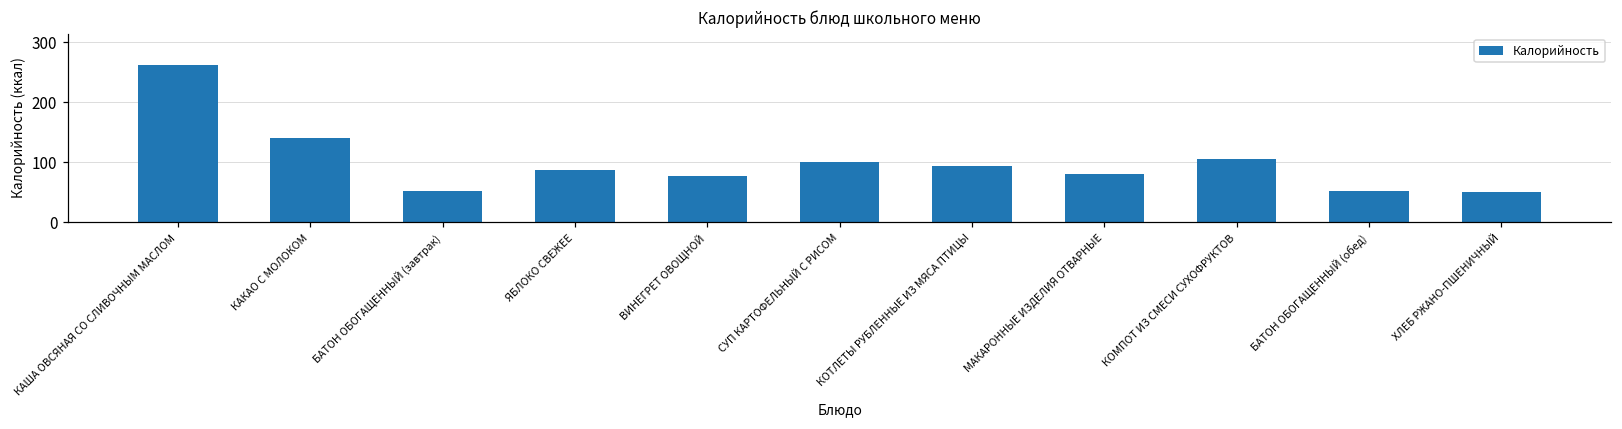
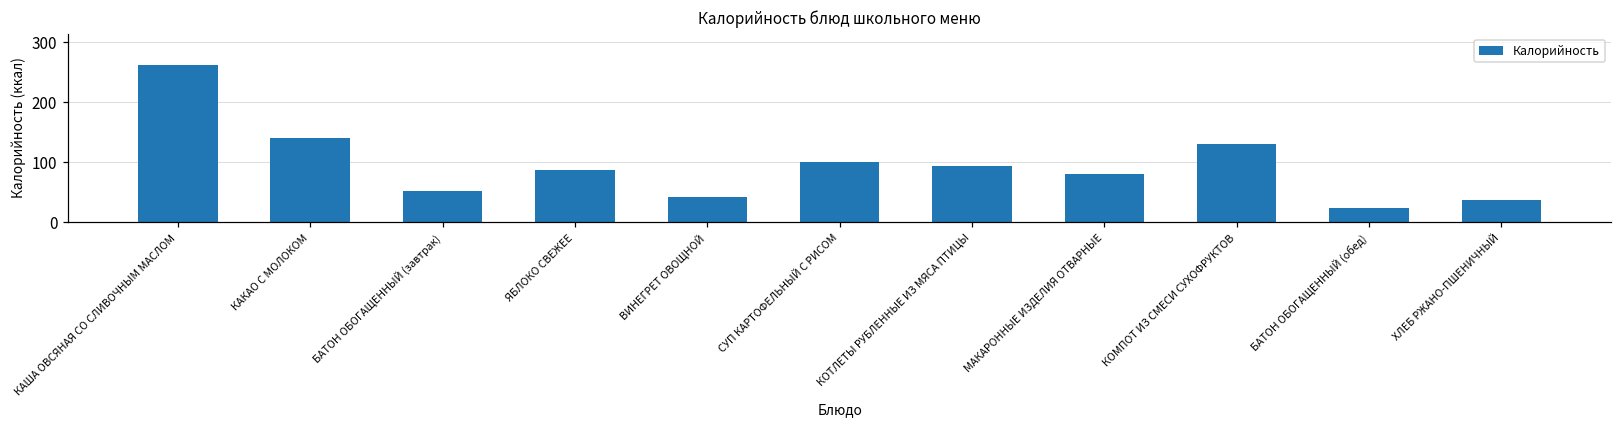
ВИНЕГРЕТ ОВОЩНОЙ: 80 -> 40
КОМПОТ ИЗ СМЕСИ СУХОФРУКТОВ: 110 -> 130
БАТОН ОБОГАЩЕННЫЙ (обед): 50 -> 20
ХЛЕБ РЖАНО-ПШЕНИЧНЫЙ: 50 -> 40
